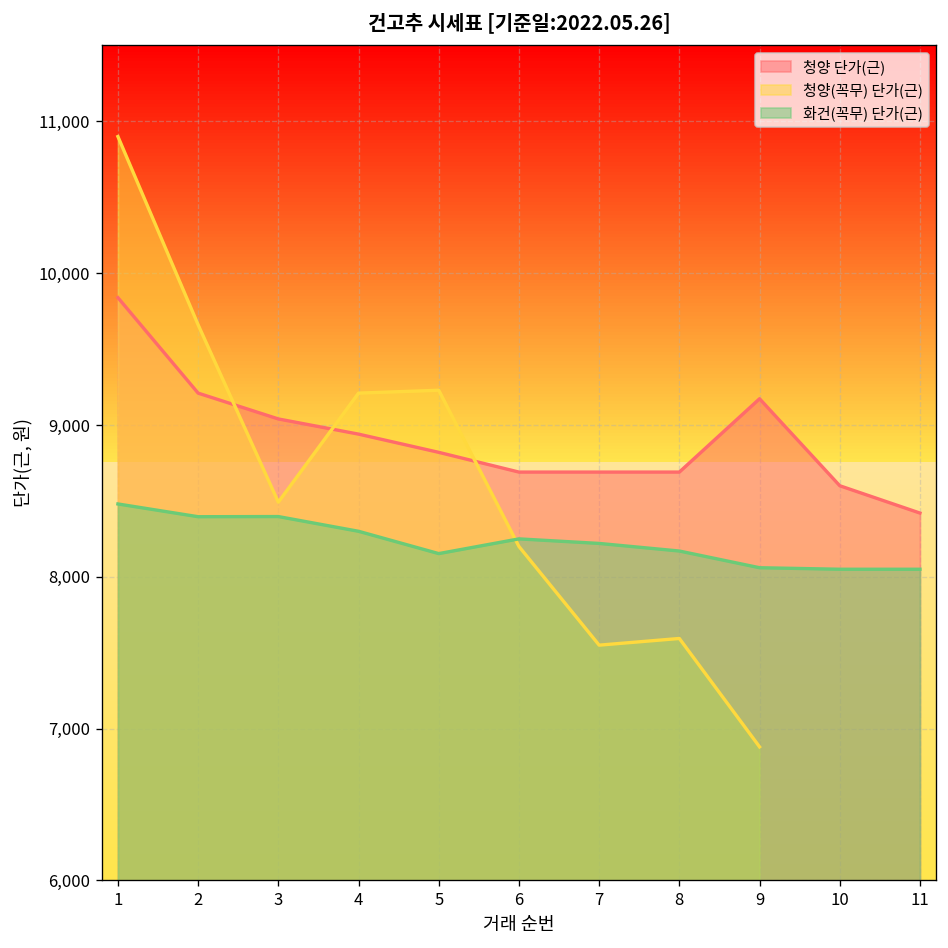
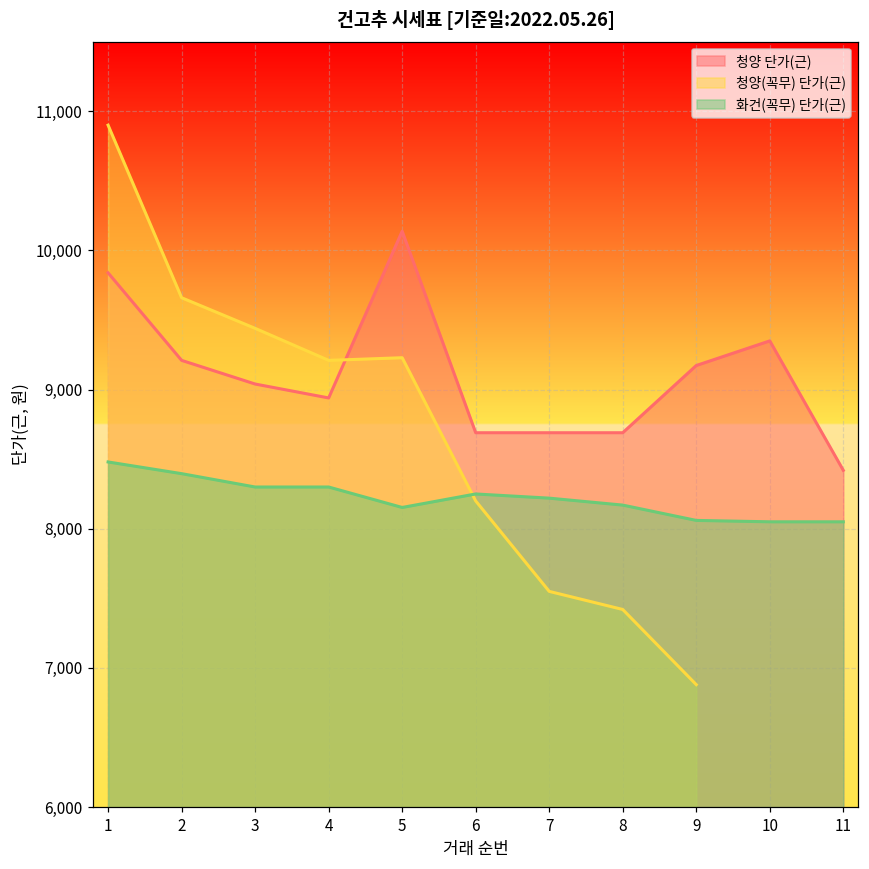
청양(꼭무) 단가(근), 3: 8,490 -> 9,440
화건(꼭무) 단가(근), 3: 8,400 -> 8,300
청양 단가(근), 5: 8,820 -> 10,140
청양(꼭무) 단가(근), 8: 7,590 -> 7,420
청양 단가(근), 10: 8,600 -> 9,350
